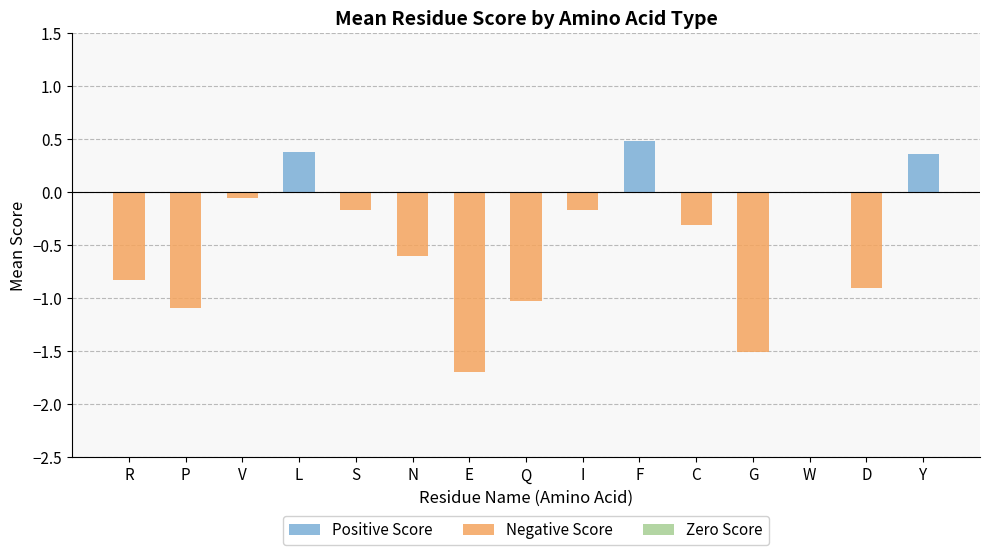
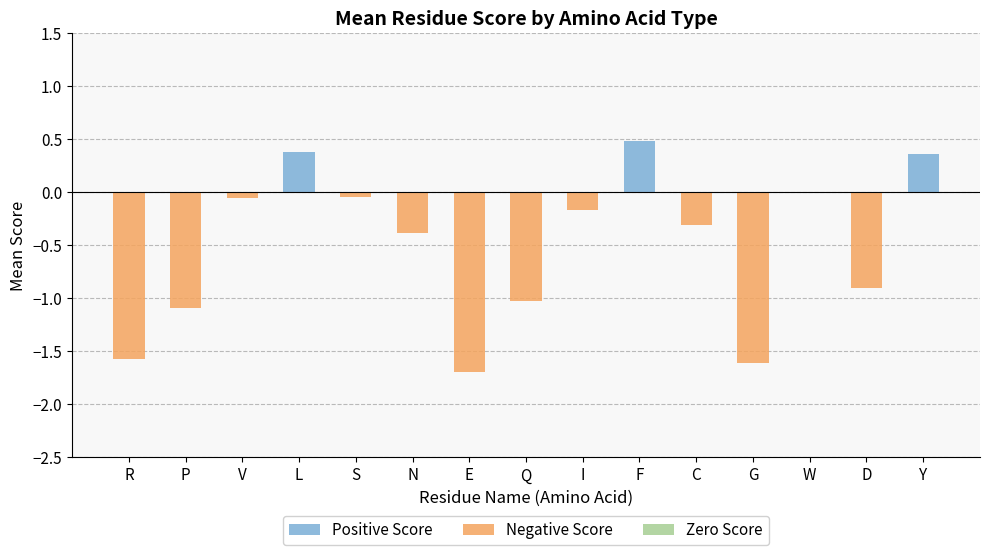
Negative Score, R: -0.83 -> -1.58
Negative Score, S: -0.17 -> -0.05
Negative Score, N: -0.61 -> -0.39
Negative Score, G: -1.51 -> -1.61
